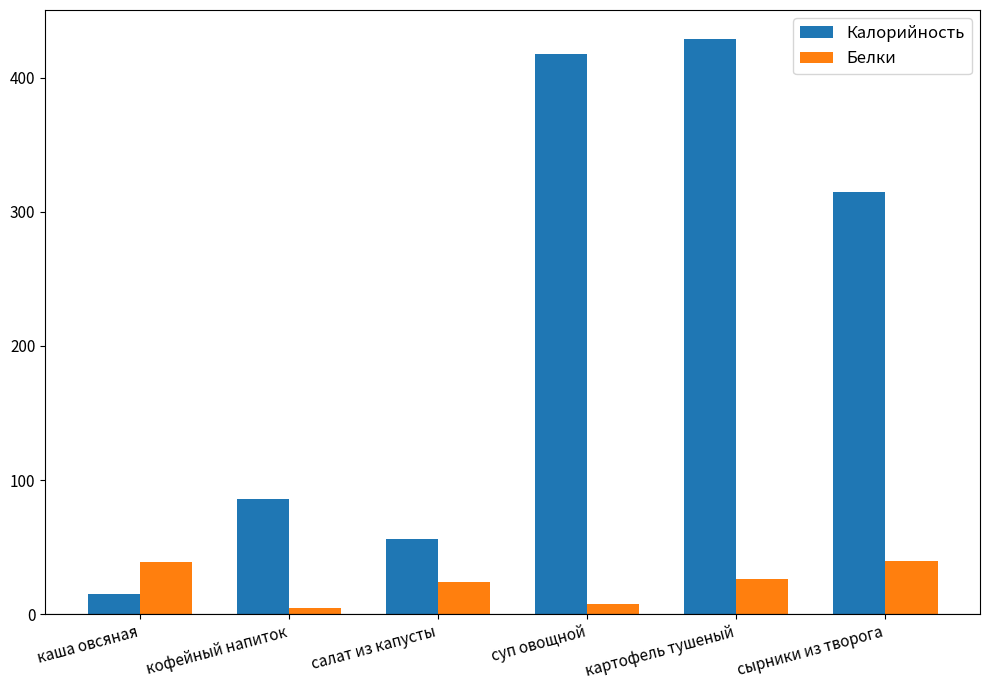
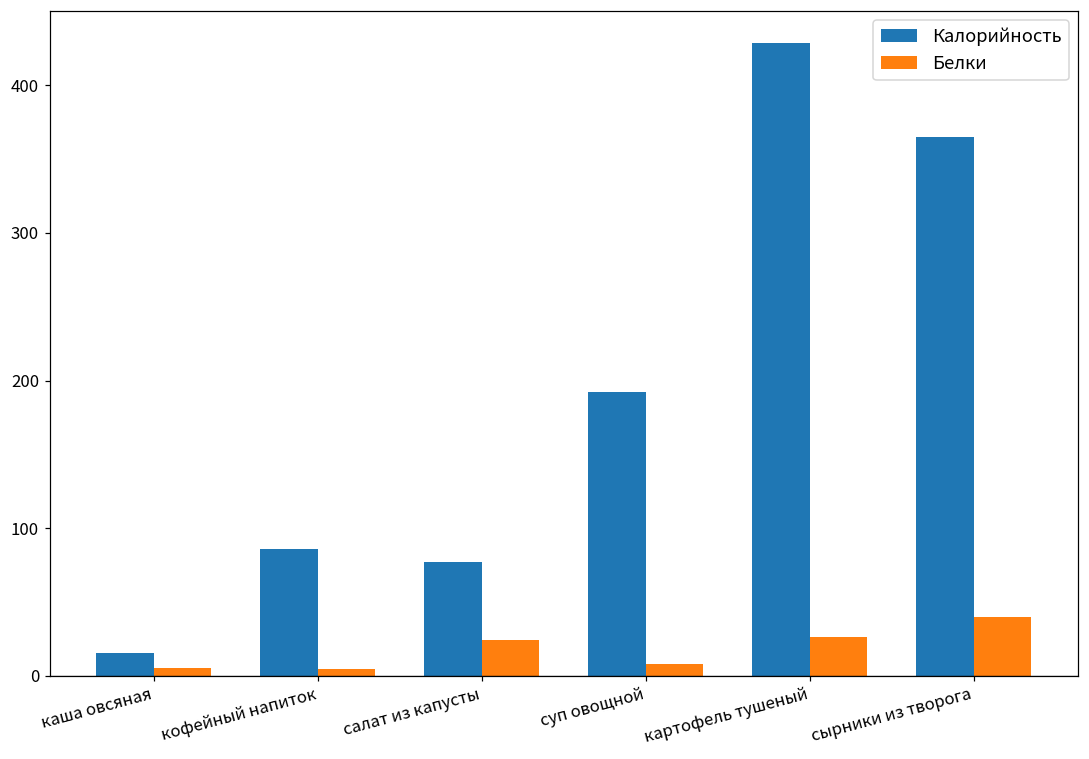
Белки, каша овсяная: 39 -> 5
Калорийность, салат из капусты: 56 -> 77
Калорийность, суп овощной: 418 -> 192
Калорийность, сырники из творога: 315 -> 365
